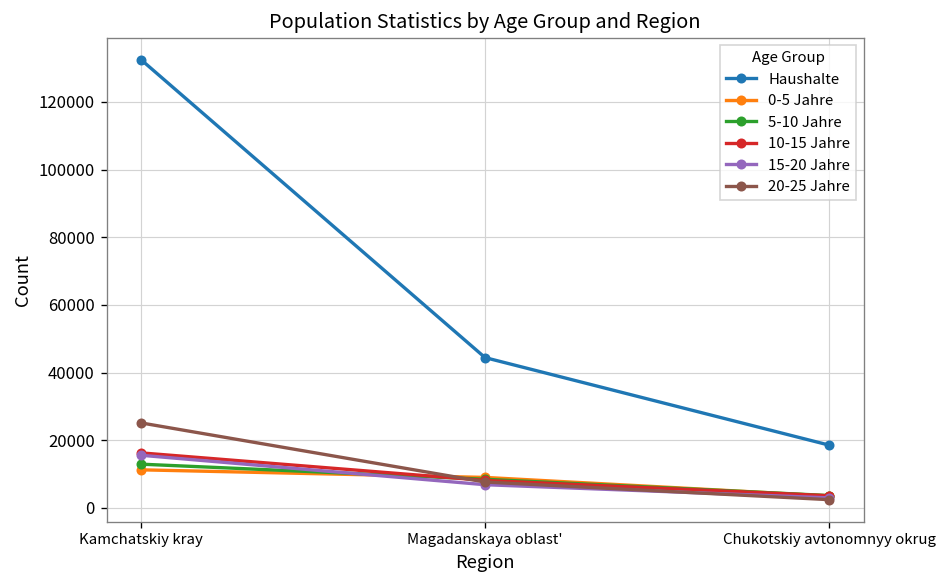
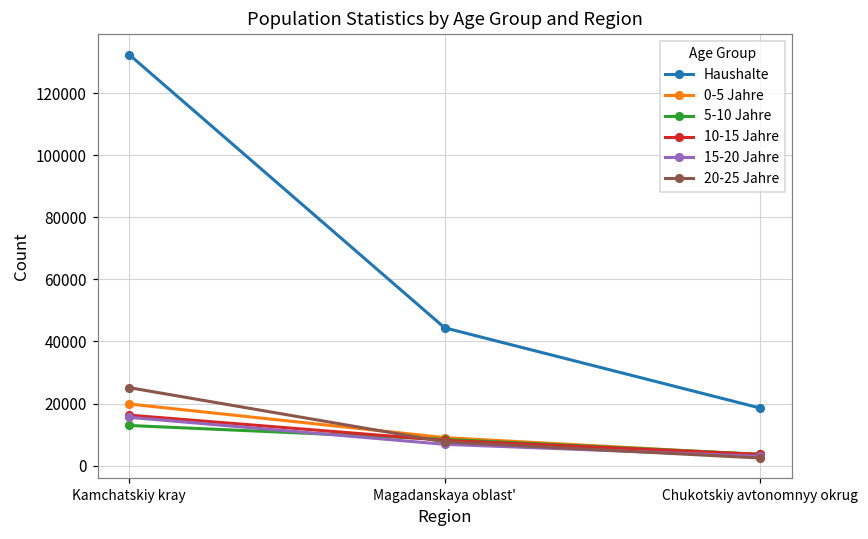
0-5 Jahre, Kamchatskiy kray: 11000 -> 20000
